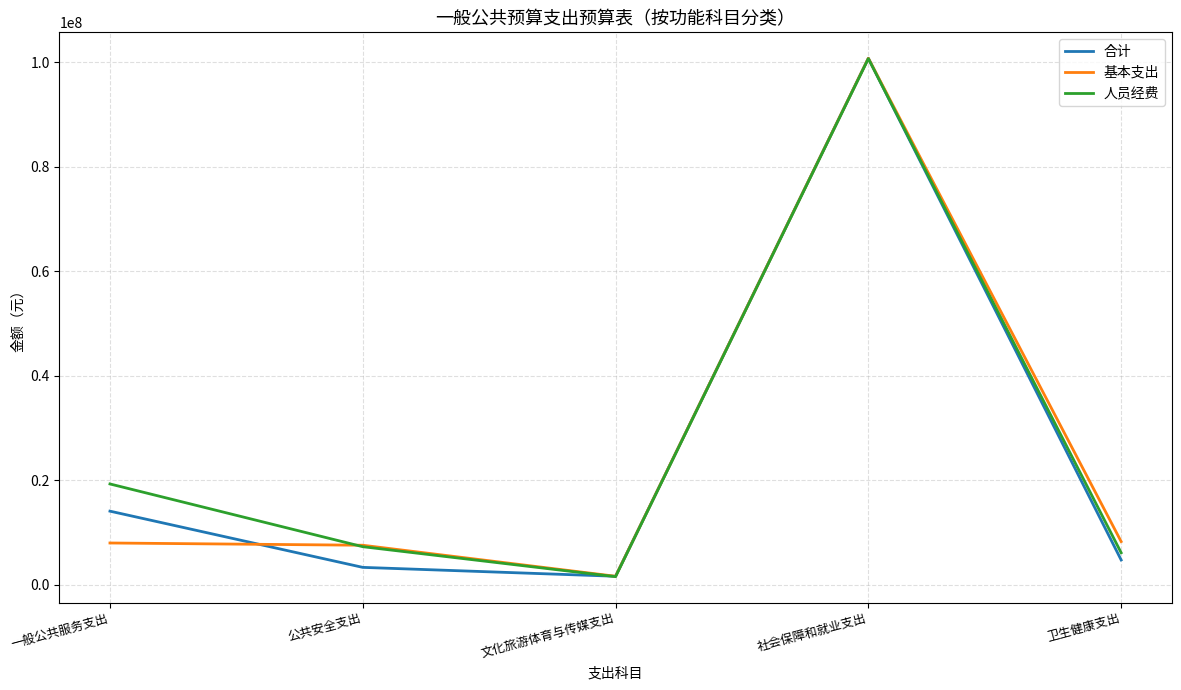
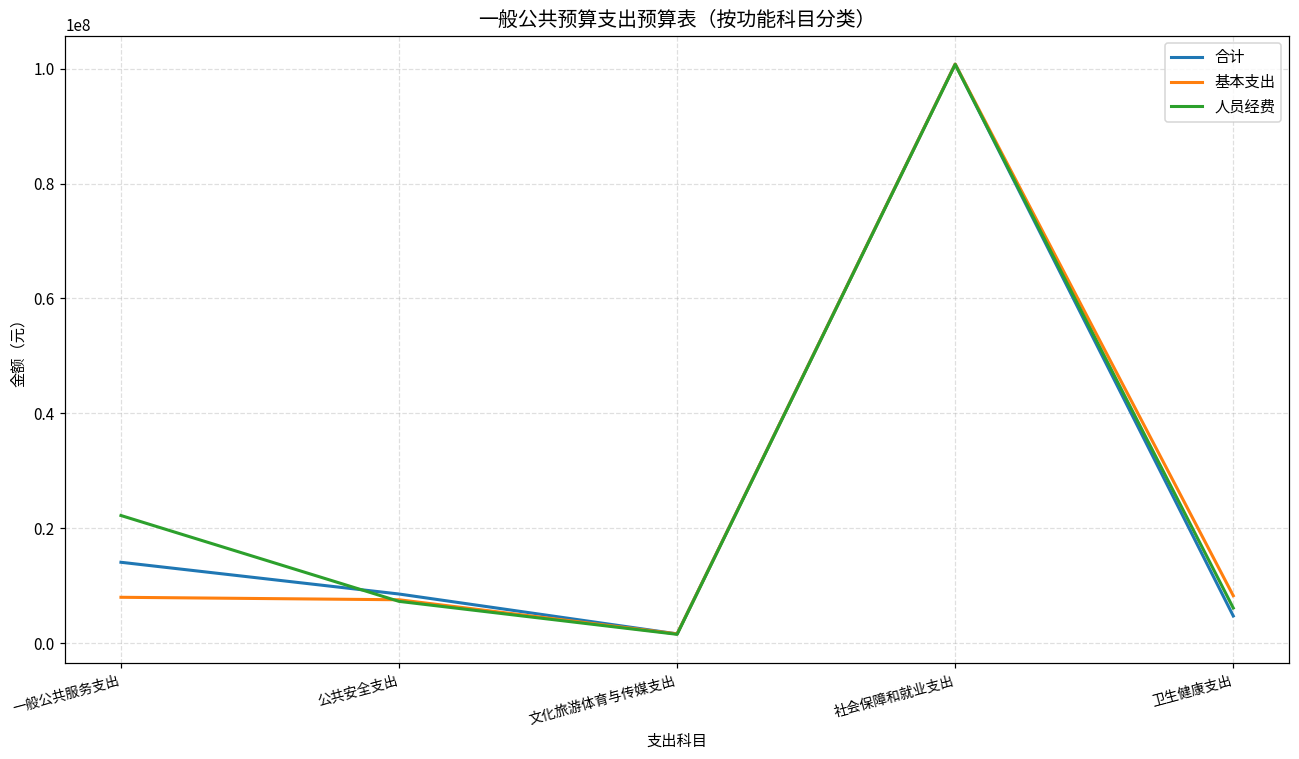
人员经费, 一般公共服务支出: 19000000 -> 22000000
合计, 公共安全支出: 3000000 -> 9000000
